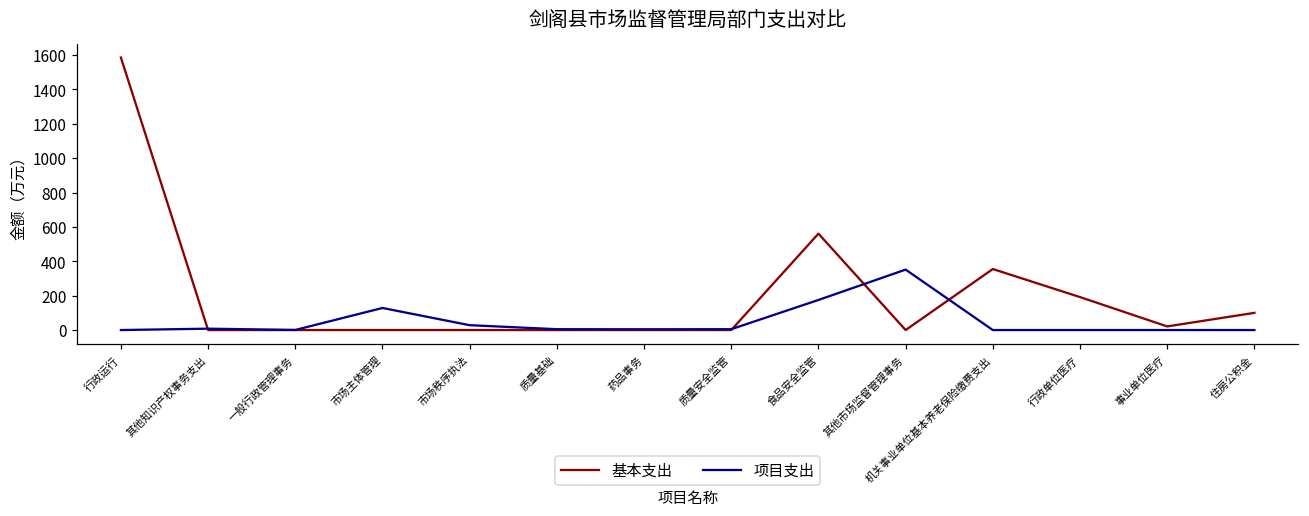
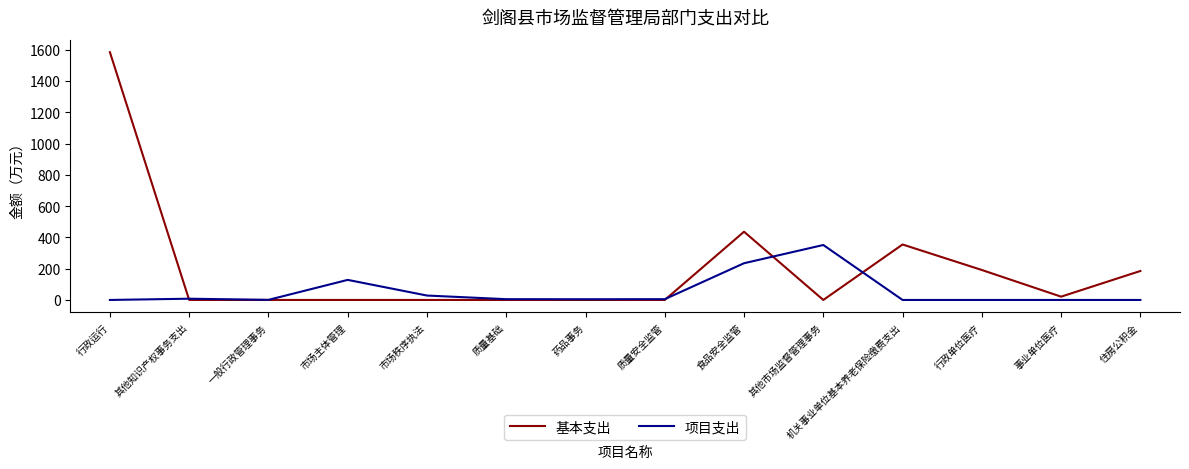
基本支出, 食品安全监管: 560 -> 440
项目支出, 食品安全监管: 180 -> 240
基本支出, 住房公积金: 100 -> 190
